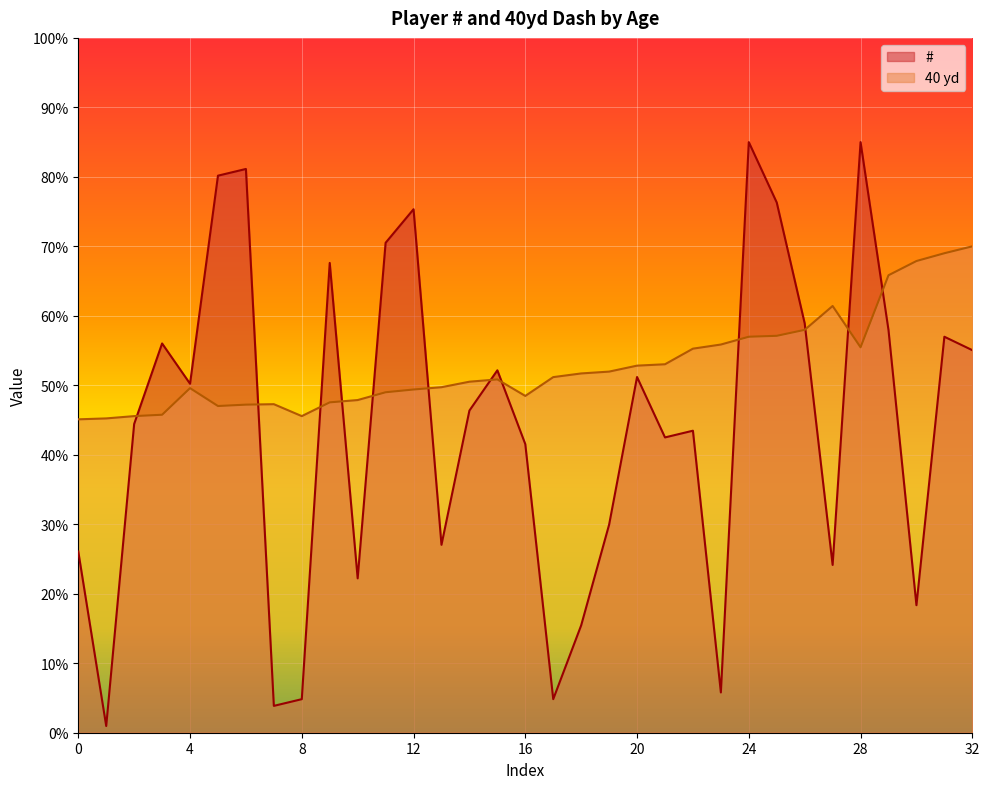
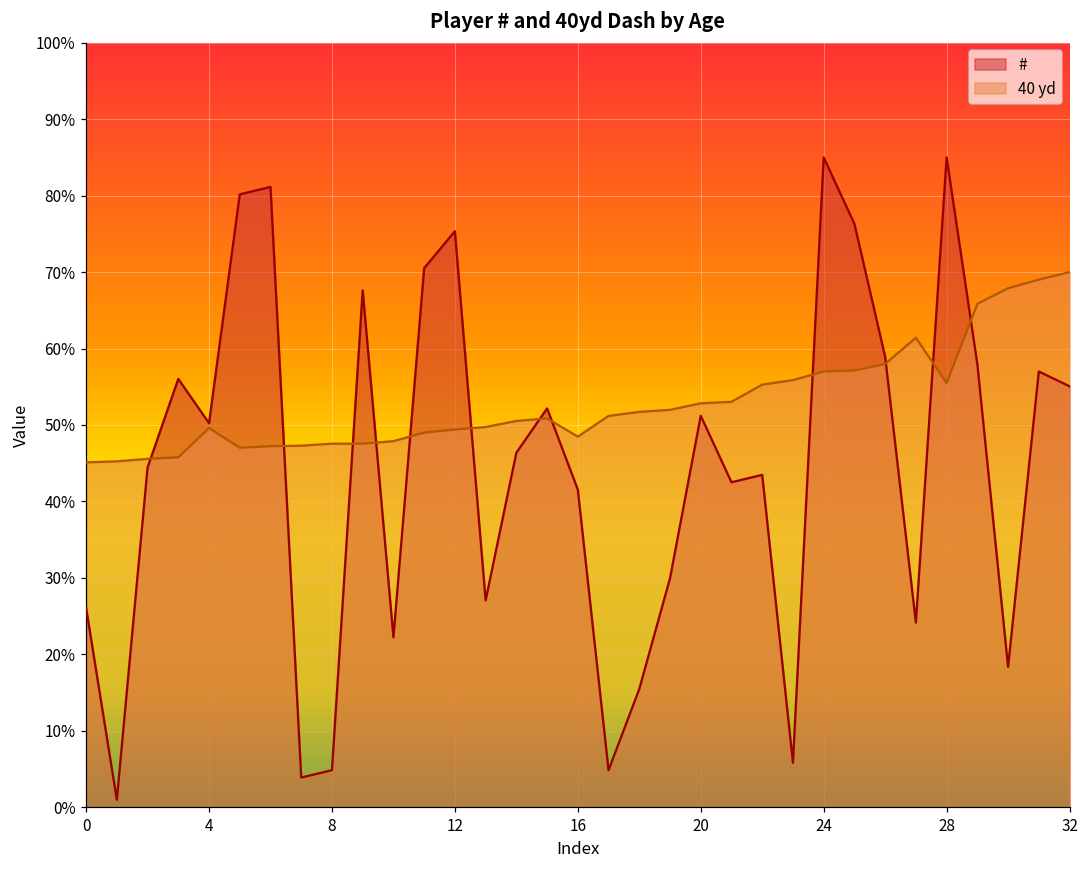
40 yd, 8: 46% -> 48%
